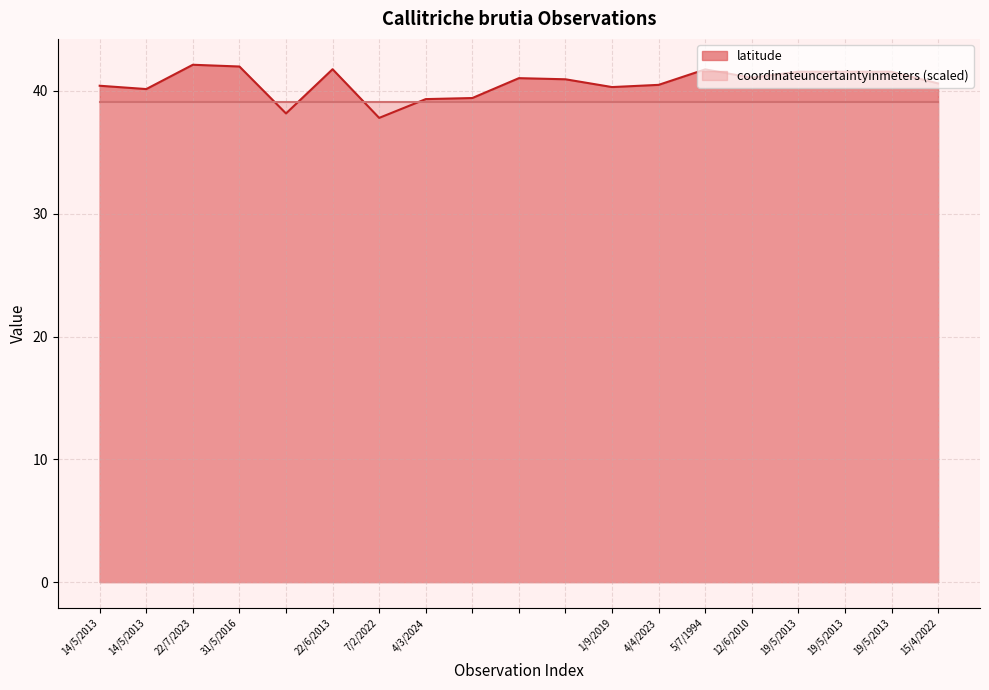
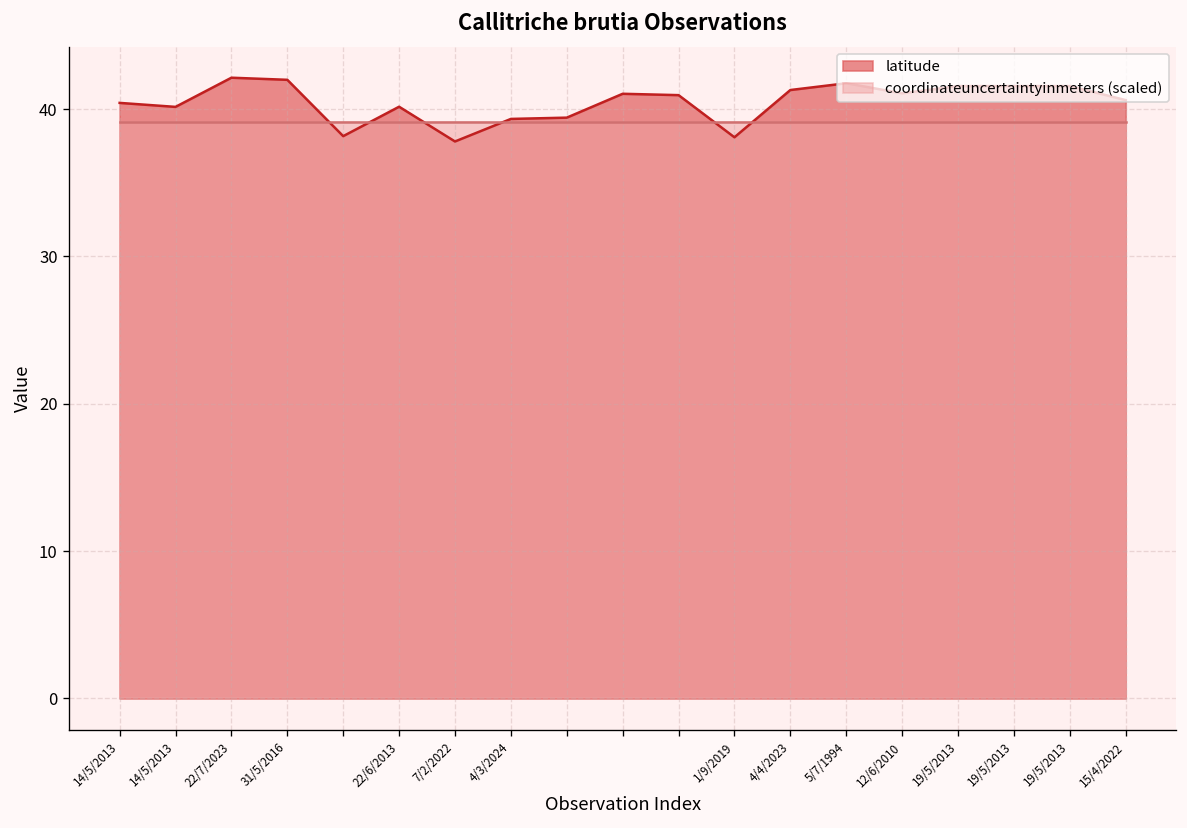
latitude, 22/6/2013: 41.8 -> 40.2
latitude, 1/9/2019: 40.3 -> 38.1
latitude, 4/4/2023: 40.5 -> 41.3
